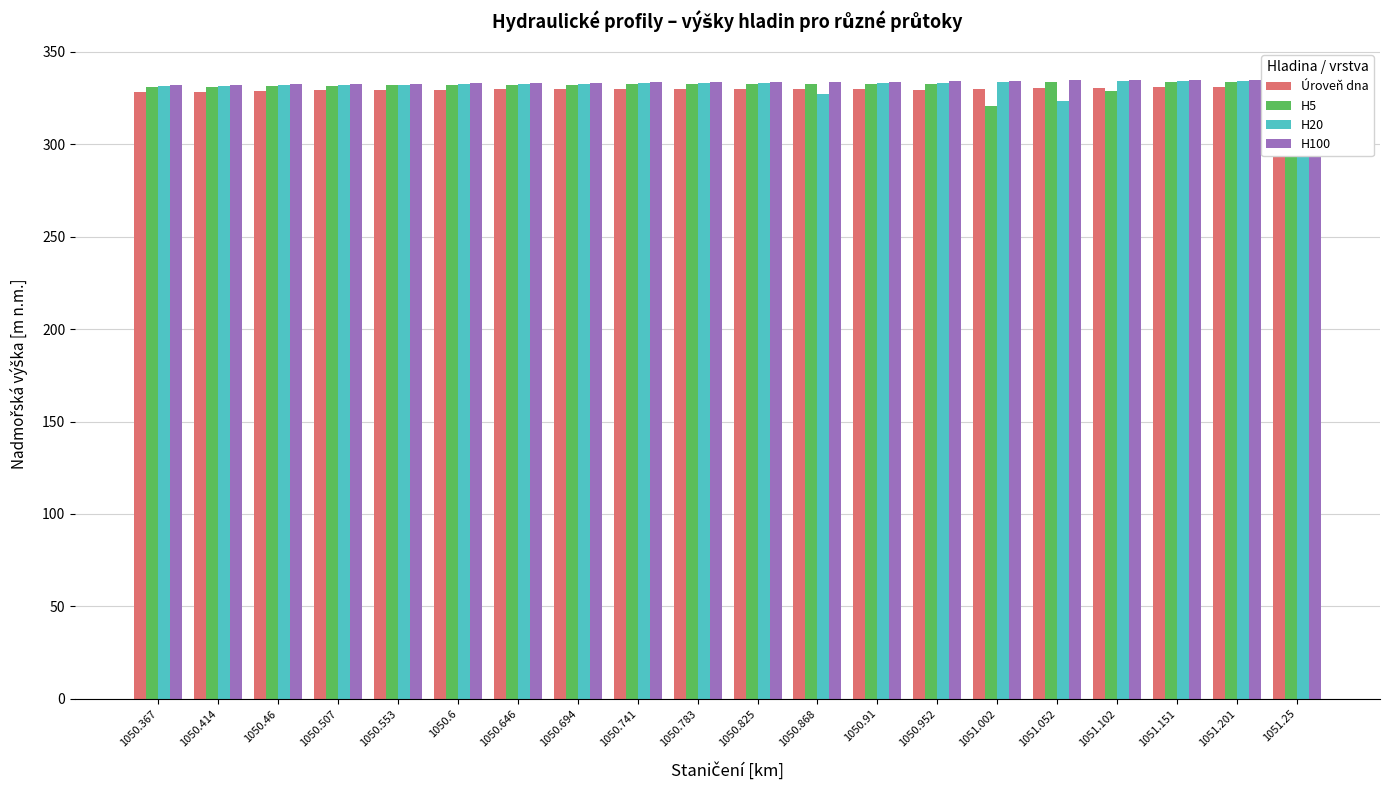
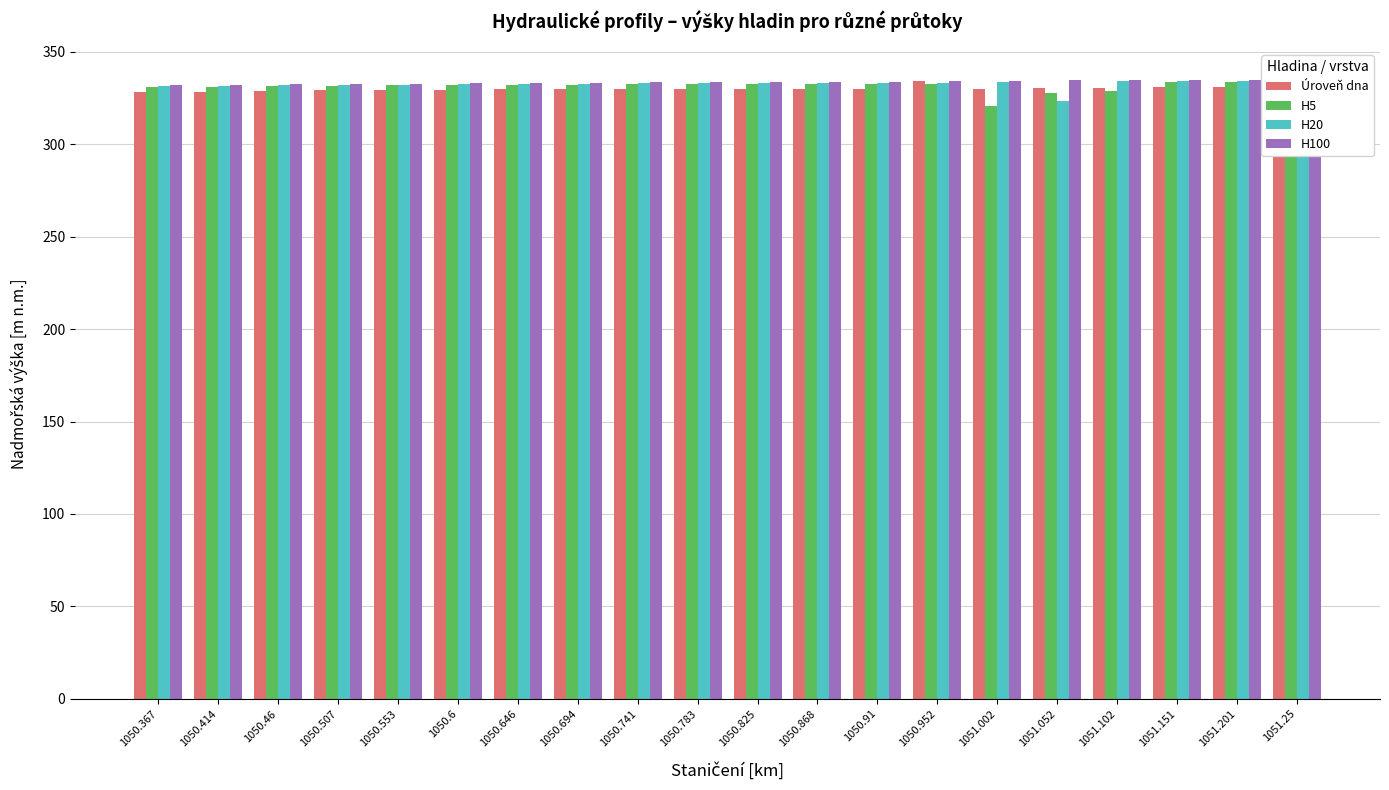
H20, 1050.868: 327 -> 333
Úroveň dna, 1050.952: 330 -> 334
H5, 1051.052: 333 -> 328
